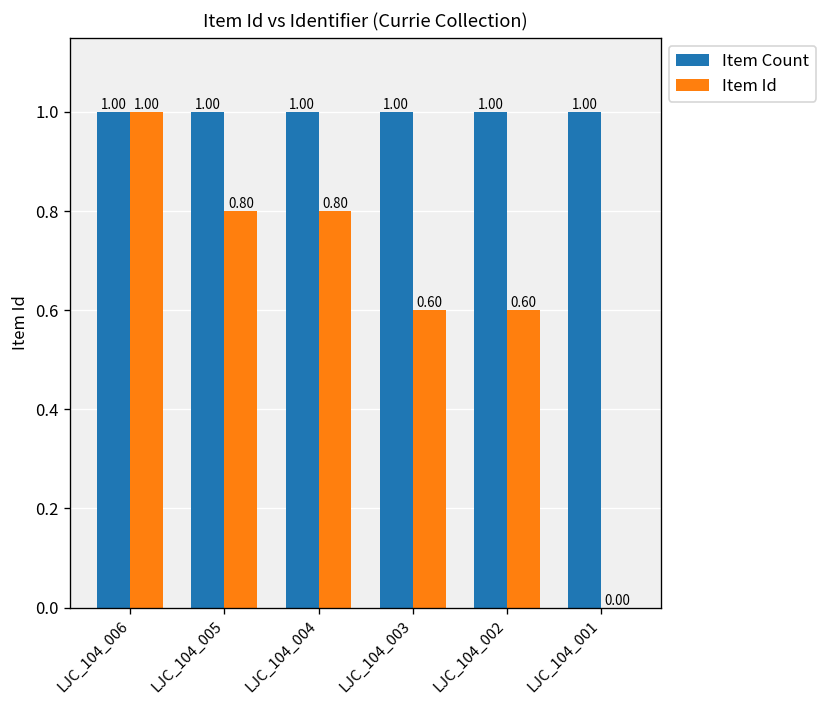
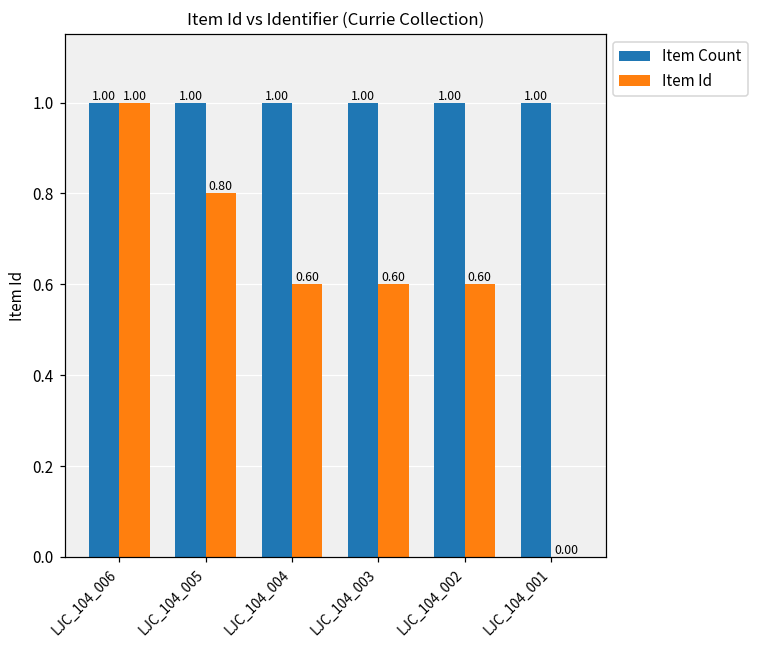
Item Id, LJC_104_004: 0.80 -> 0.60
